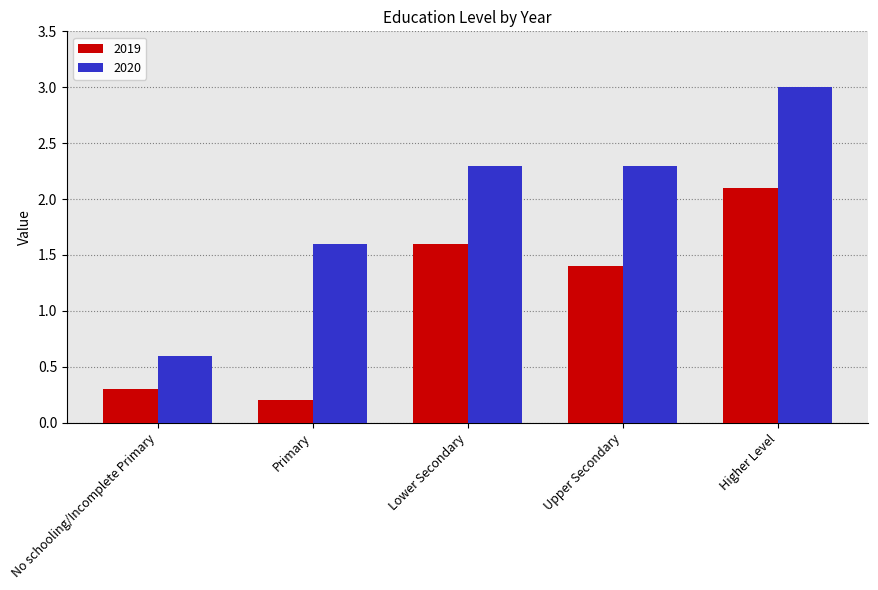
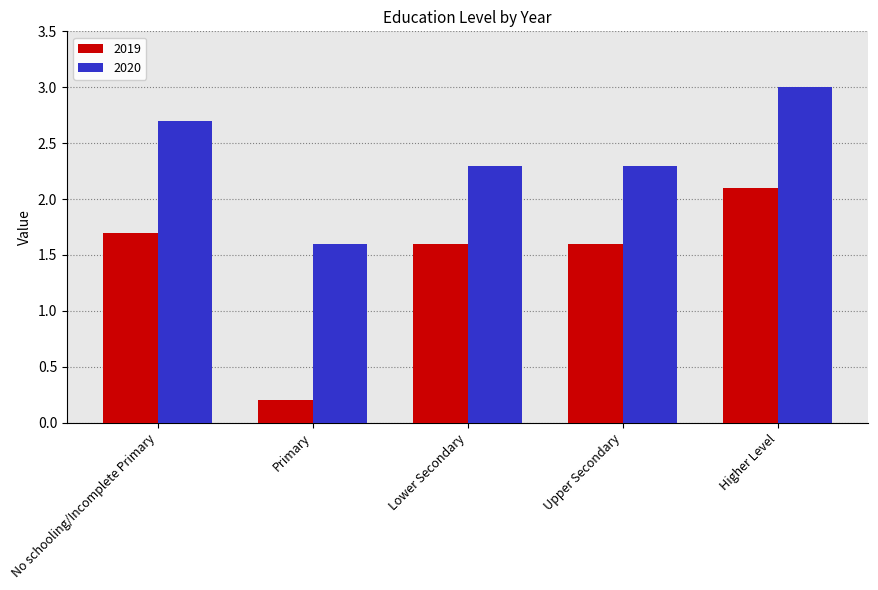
2019, No schooling/Incomplete Primary: 0.3 -> 1.7
2020, No schooling/Incomplete Primary: 0.6 -> 2.7
2019, Upper Secondary: 1.4 -> 1.6
